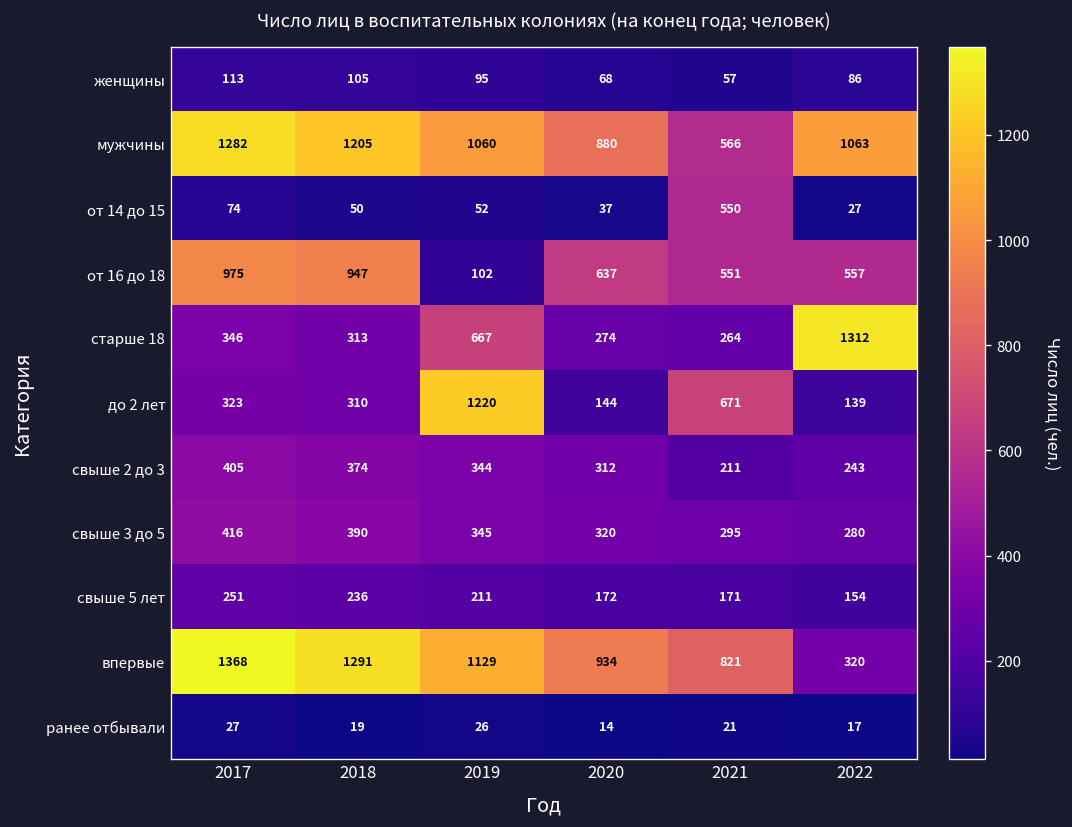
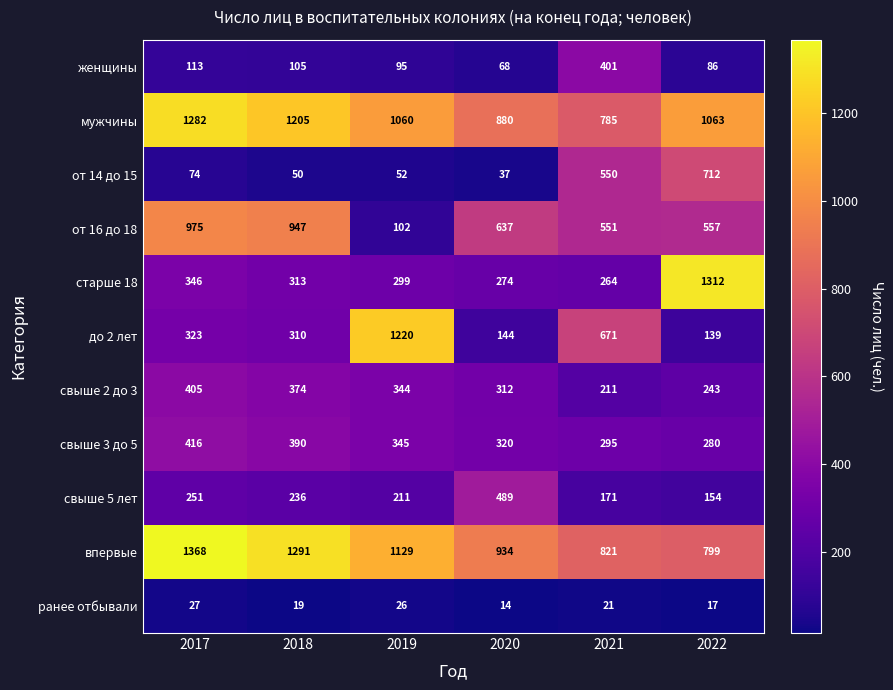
женщины, 2021: 57 -> 401
мужчины, 2021: 566 -> 785
от 14 до 15, 2022: 27 -> 712
старше 18, 2019: 667 -> 299
свыше 5 лет, 2020: 172 -> 489
впервые, 2022: 320 -> 799
